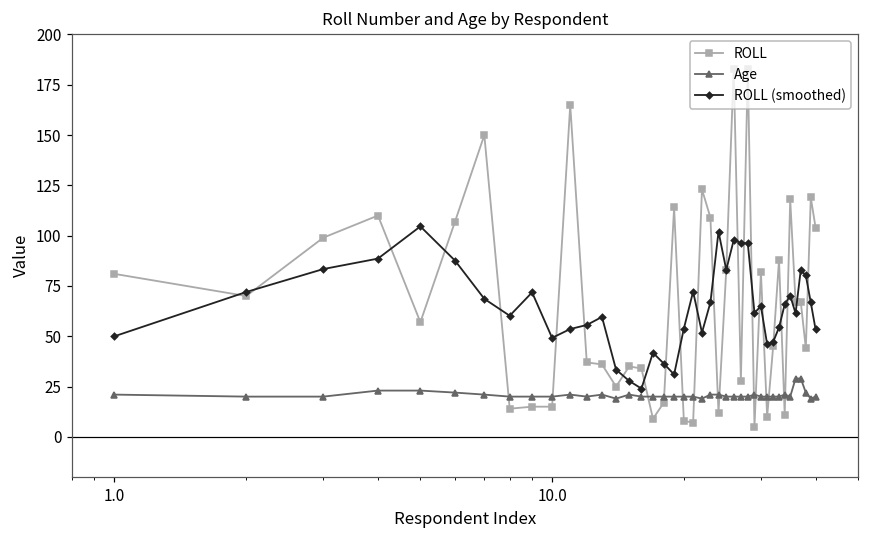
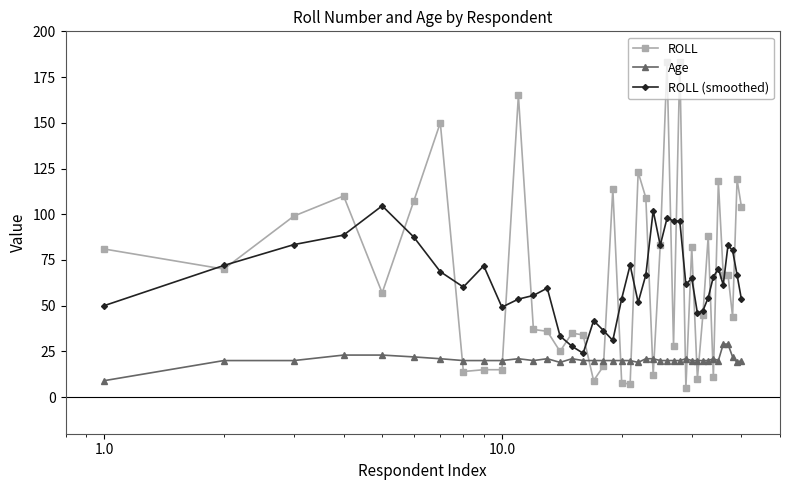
Age, 1.0: 21 -> 9
